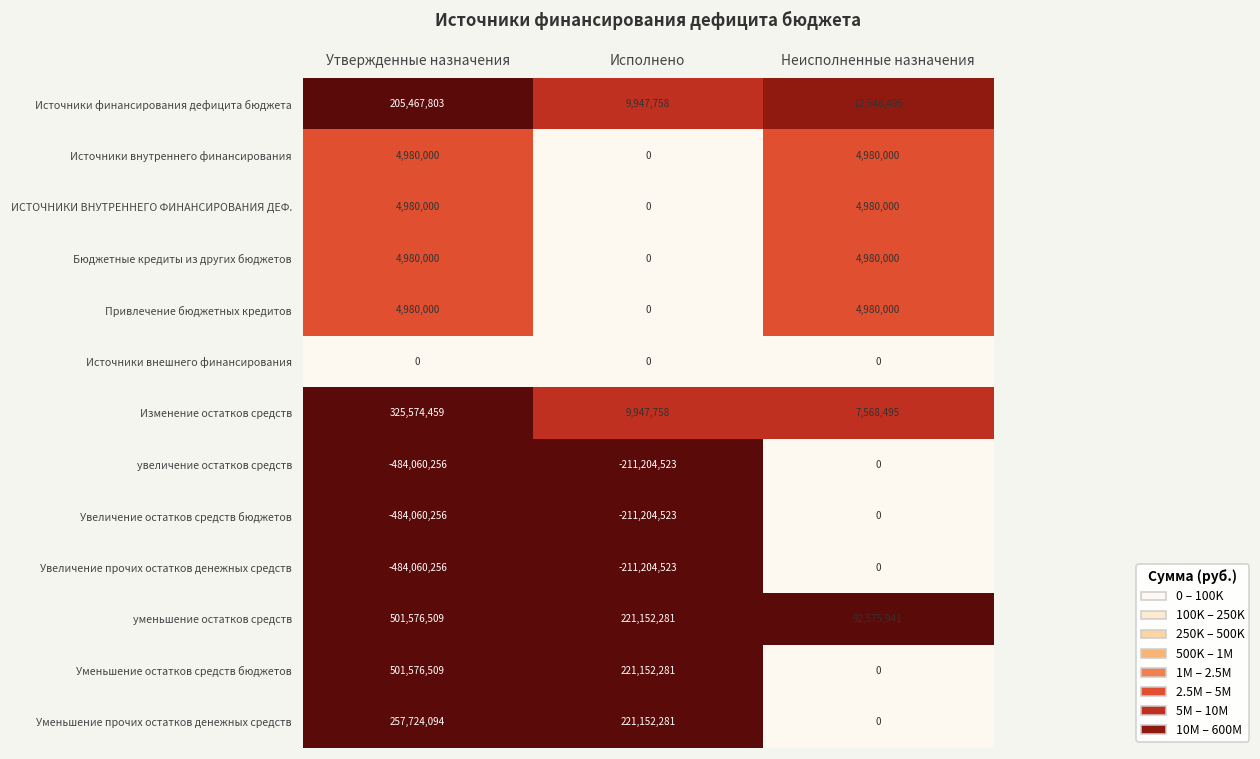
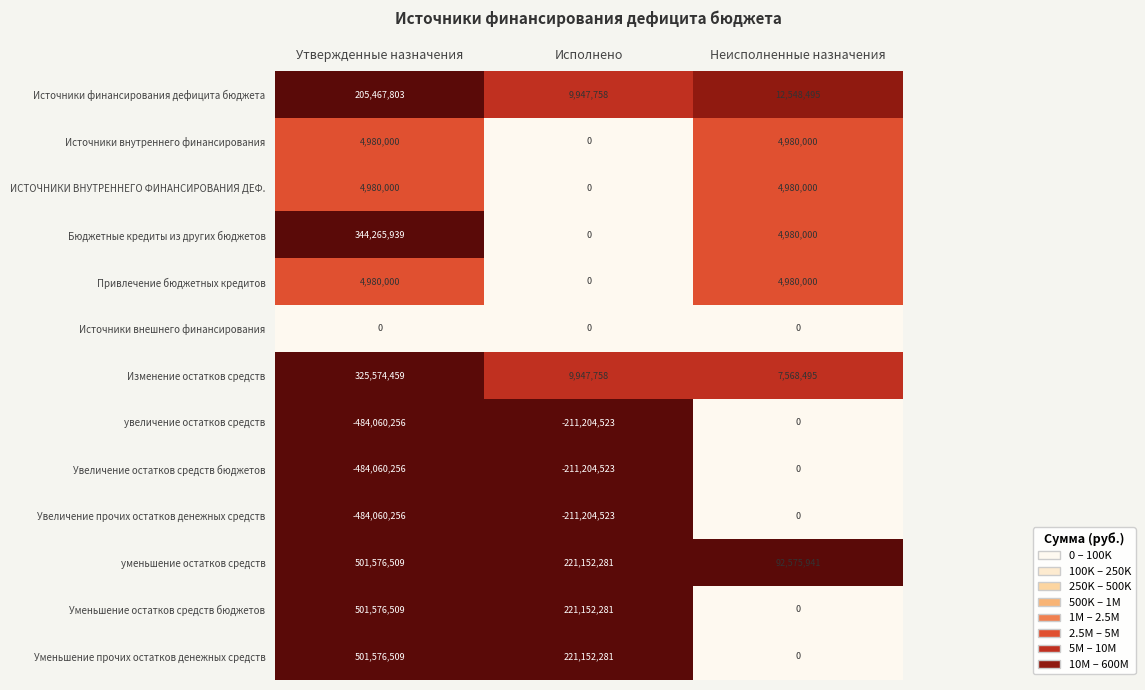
Бюджетные кредиты из других бюджетов, Утвержденные назначения: 4,980,000 -> 344,265,939
Уменьшение прочих остатков денежных средств, Утвержденные назначения: 257,724,094 -> 501,576,509
